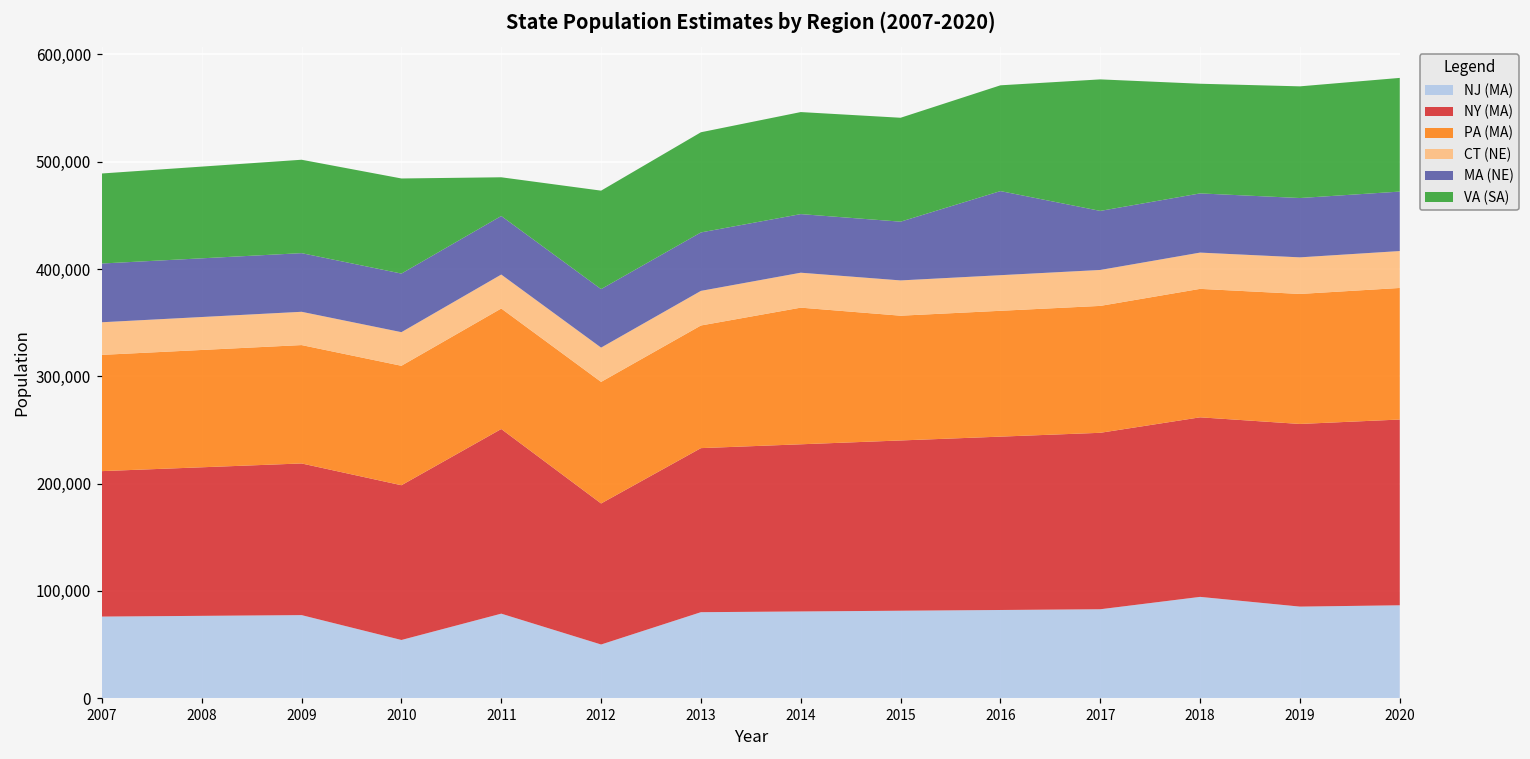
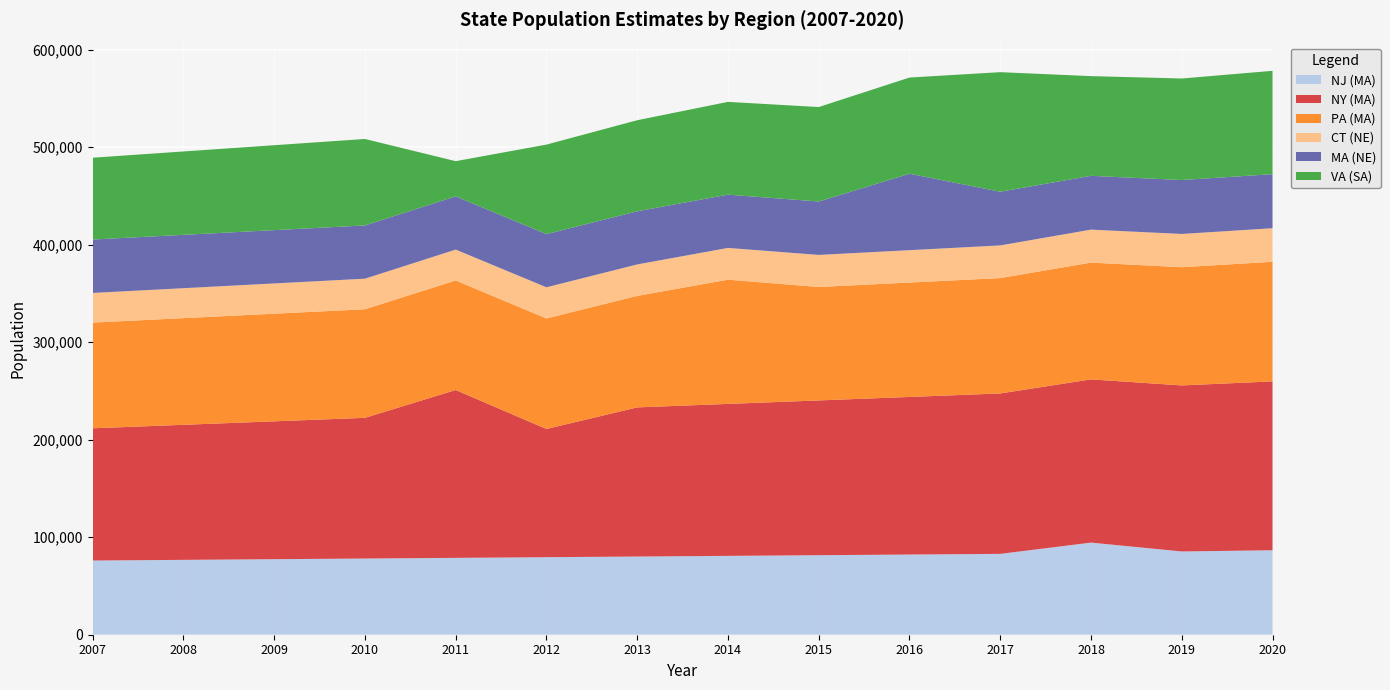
NJ (MA), 2010: 50,000 -> 80,000
NJ (MA), 2012: 50,000 -> 80,000
